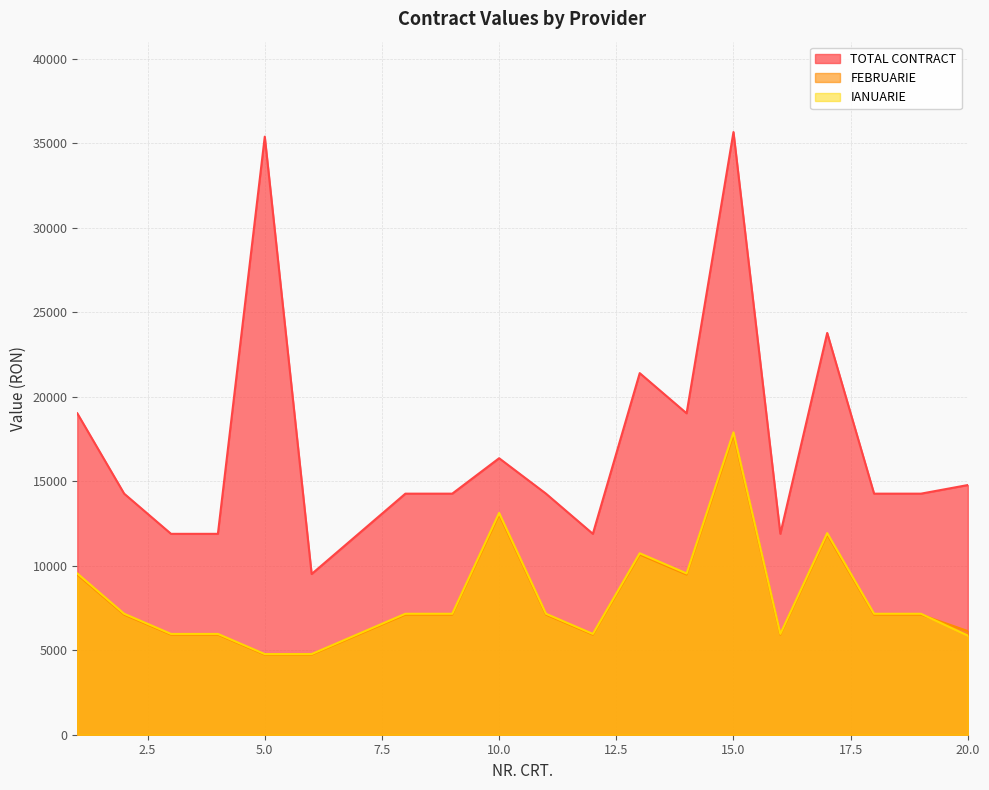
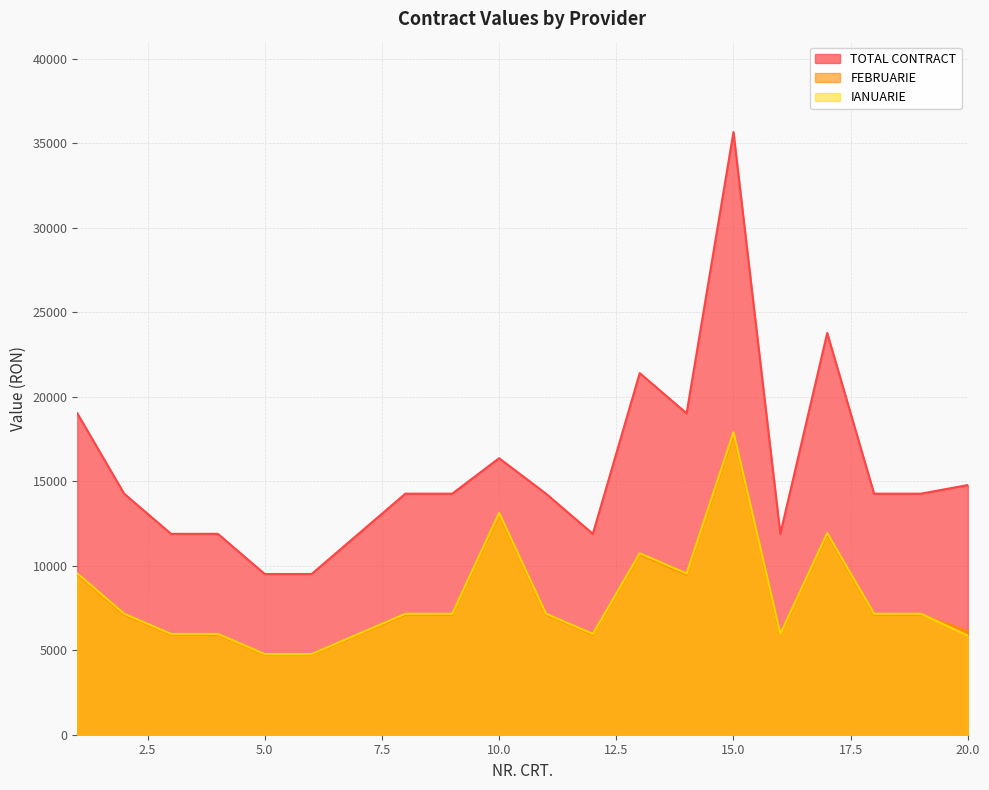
TOTAL CONTRACT, 5.0: 35400 -> 9500
